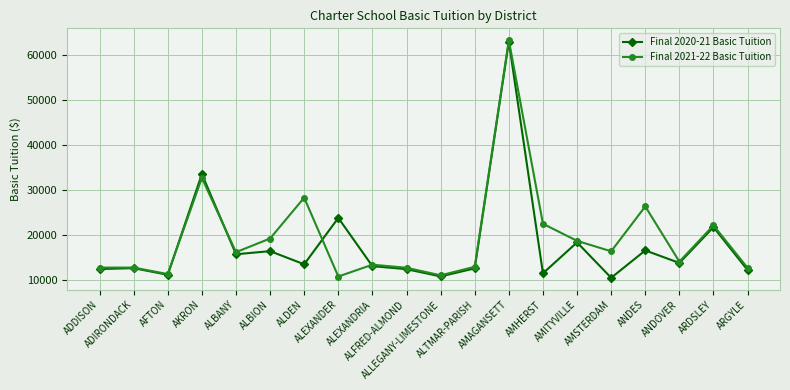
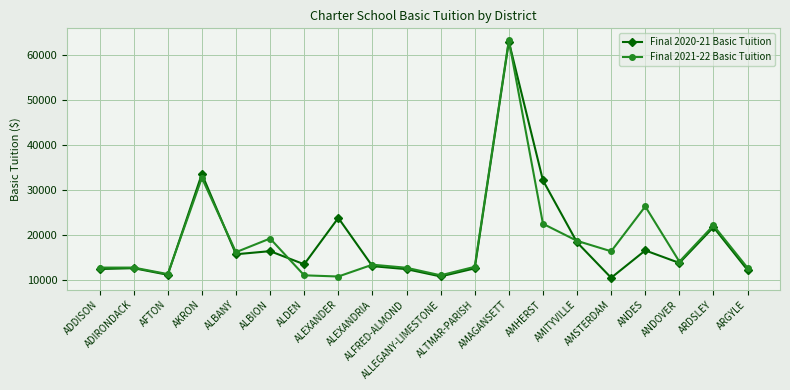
Final 2021-22 Basic Tuition, ALDEN: 28000 -> 11000
Final 2020-21 Basic Tuition, AMHERST: 11000 -> 32000
